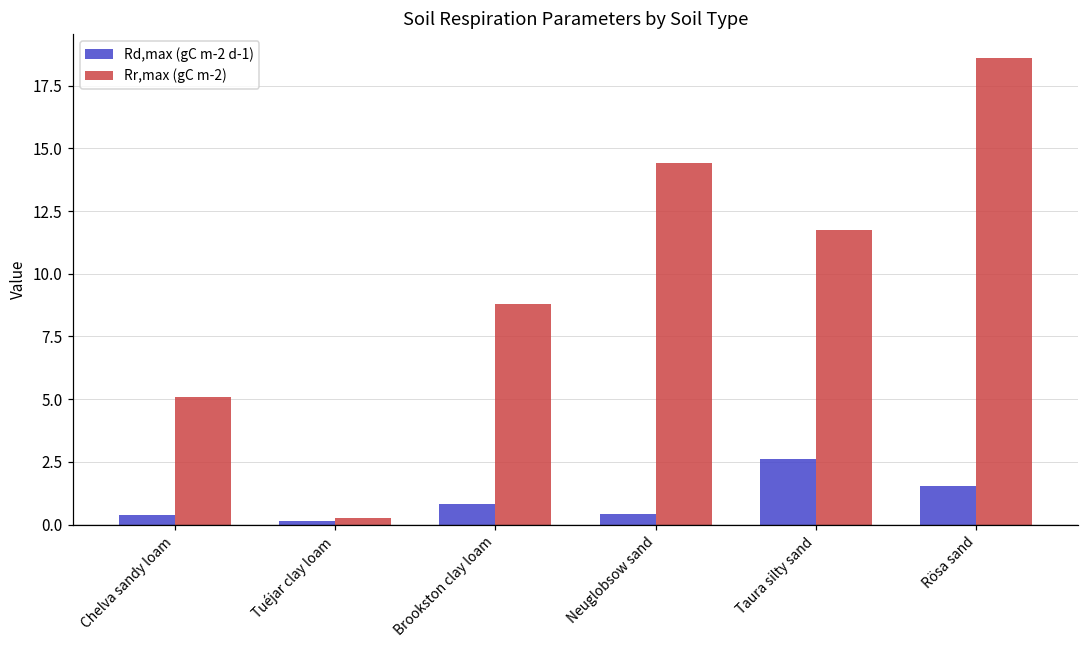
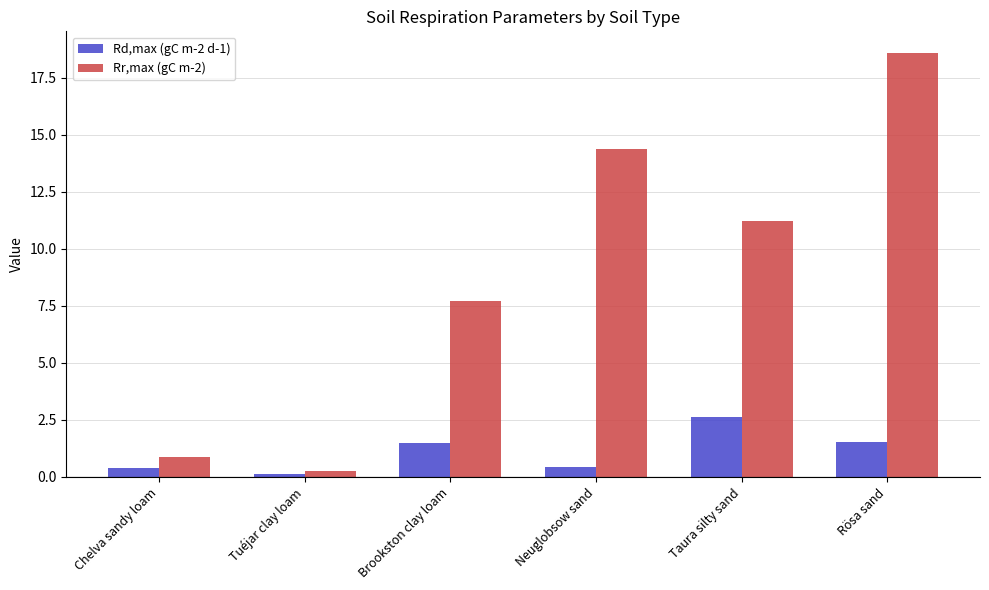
Rr,max (gC m-2), Chelva sandy loam: 5.1 -> 0.9
Rd,max (gC m-2 d-1), Brookston clay loam: 0.8 -> 1.5
Rr,max (gC m-2), Brookston clay loam: 8.8 -> 7.7
Rr,max (gC m-2), Taura silty sand: 11.8 -> 11.2
